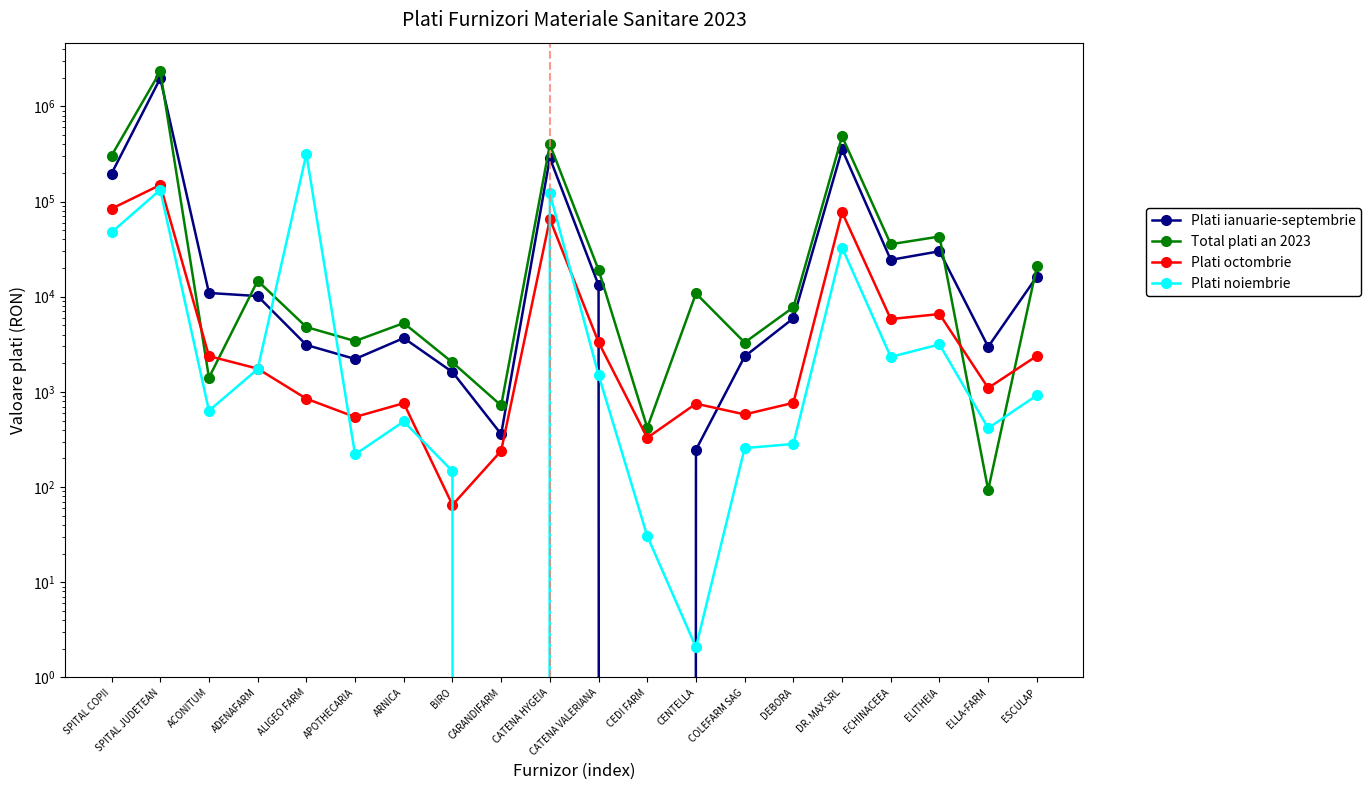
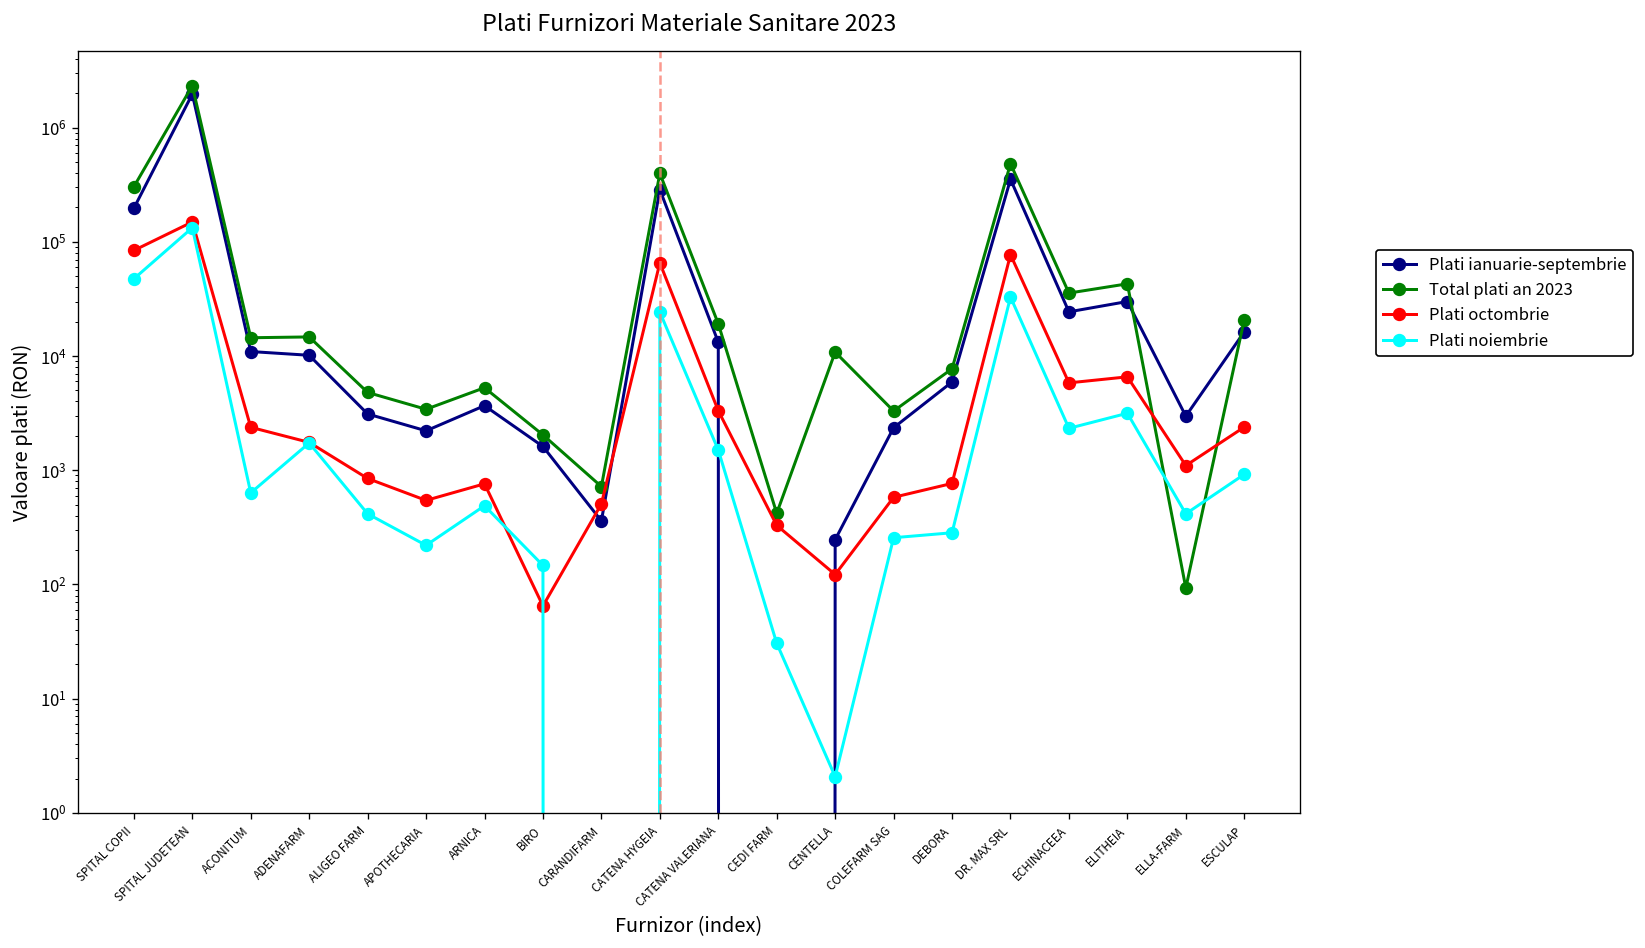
Total plati an 2023, ACONITUM: 1400 -> 14000
Plati noiembrie, ALIGEO FARM: 310000 -> 400
Plati octombrie, CARANDIFARM: 240 -> 500
Plati noiembrie, CATENA HYGEIA: 120000 -> 24000
Plati octombrie, CENTELLA: 800 -> 120
